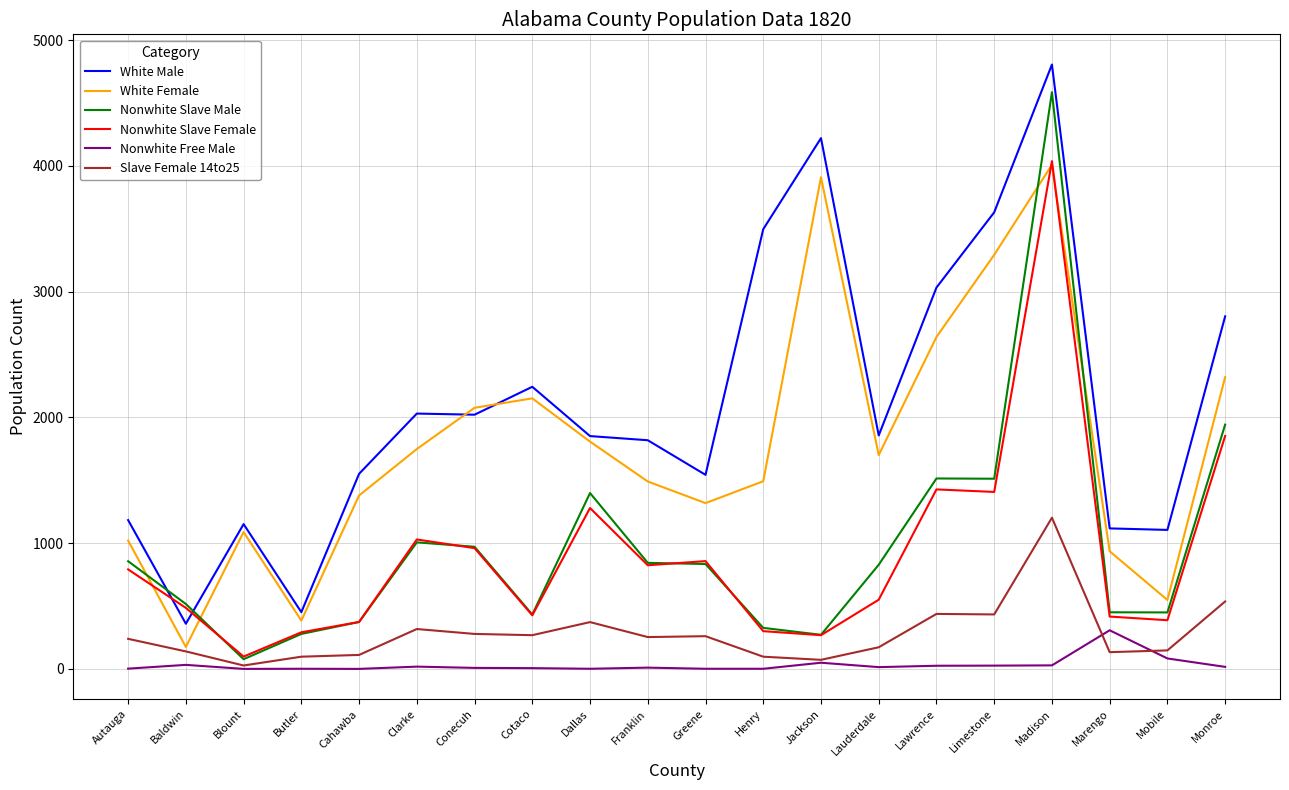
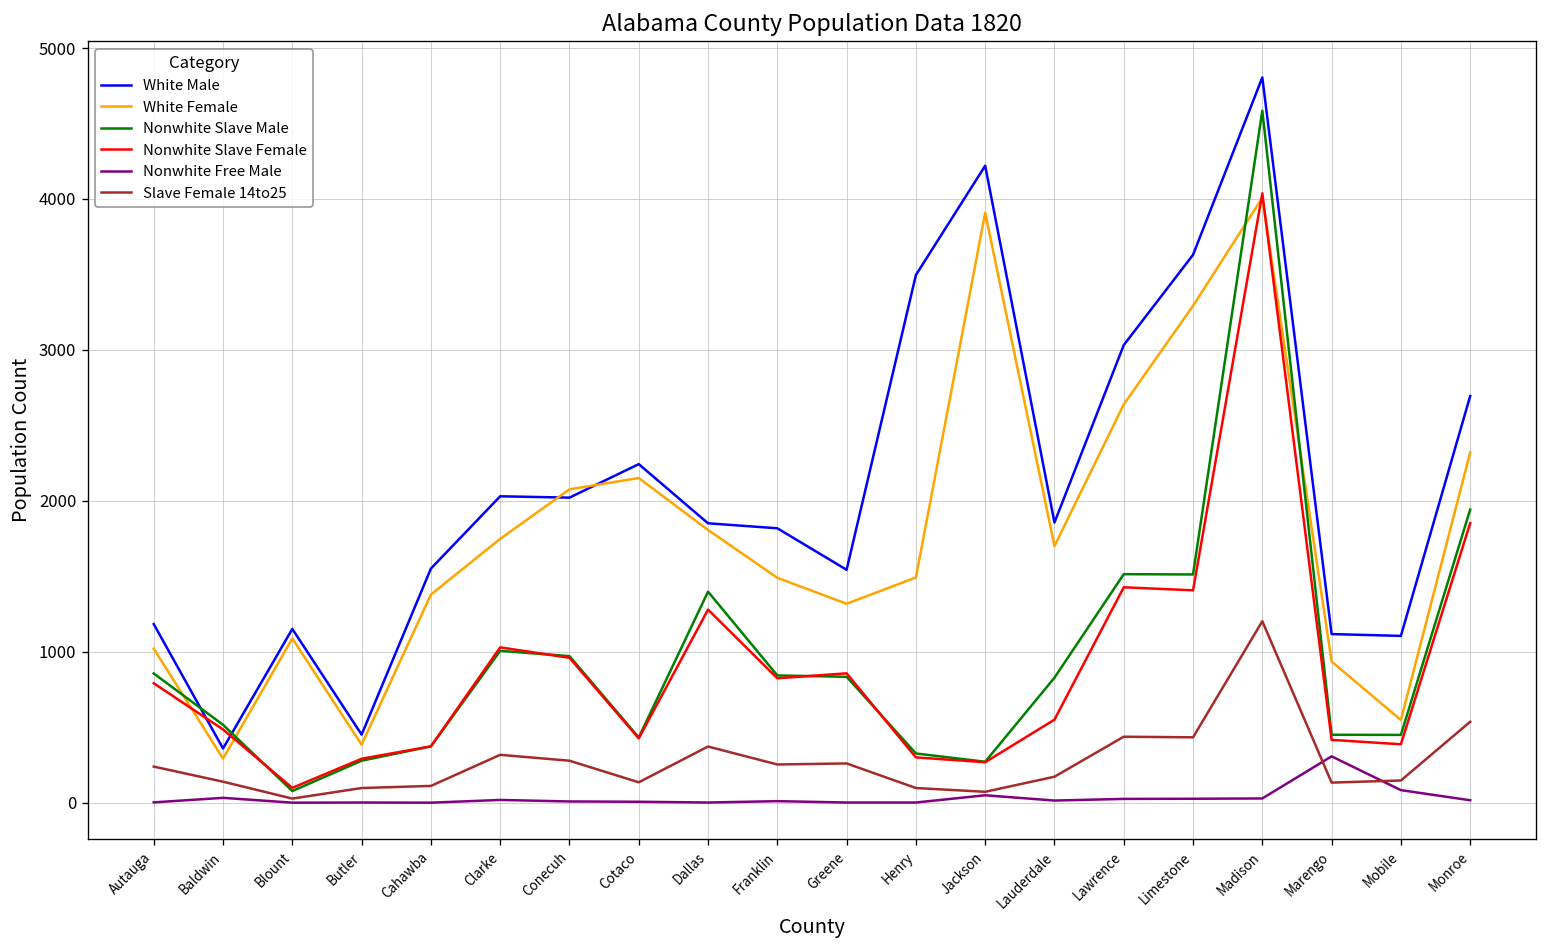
White Female, Baldwin: 170 -> 290
Slave Female 14to25, Cotaco: 270 -> 140
White Male, Monroe: 2800 -> 2690
